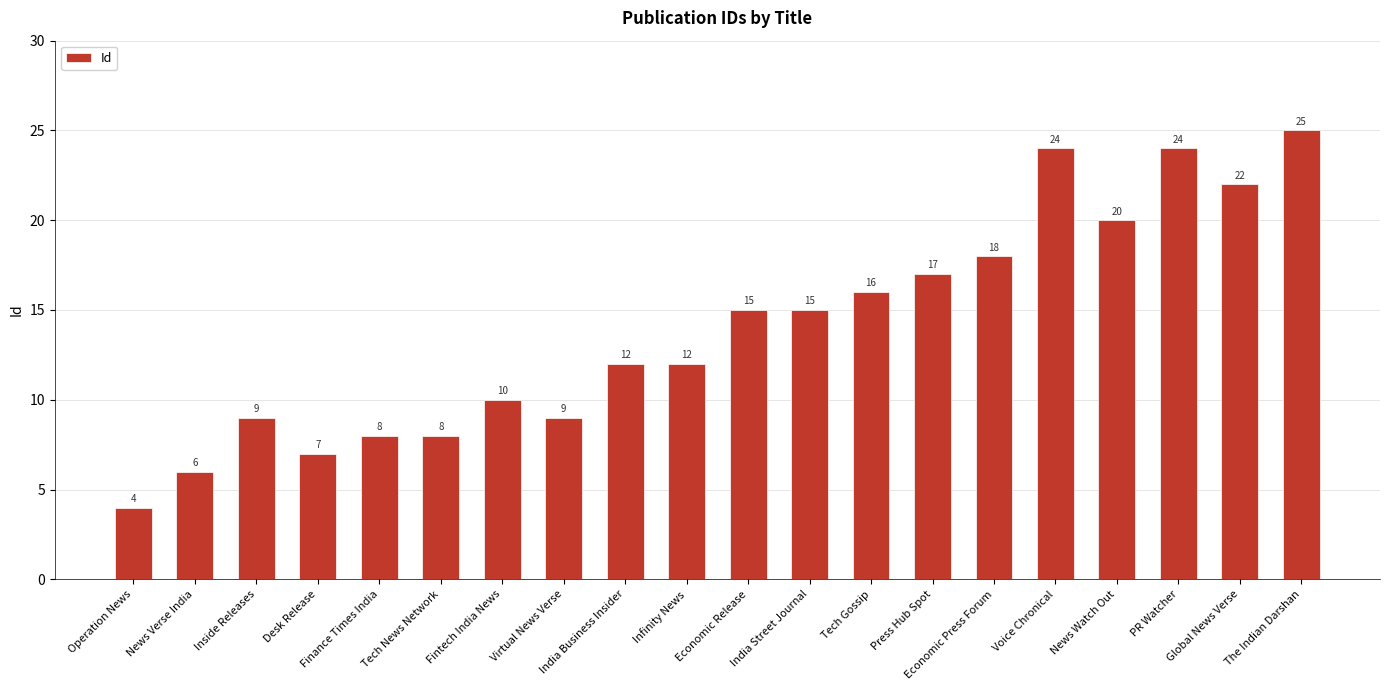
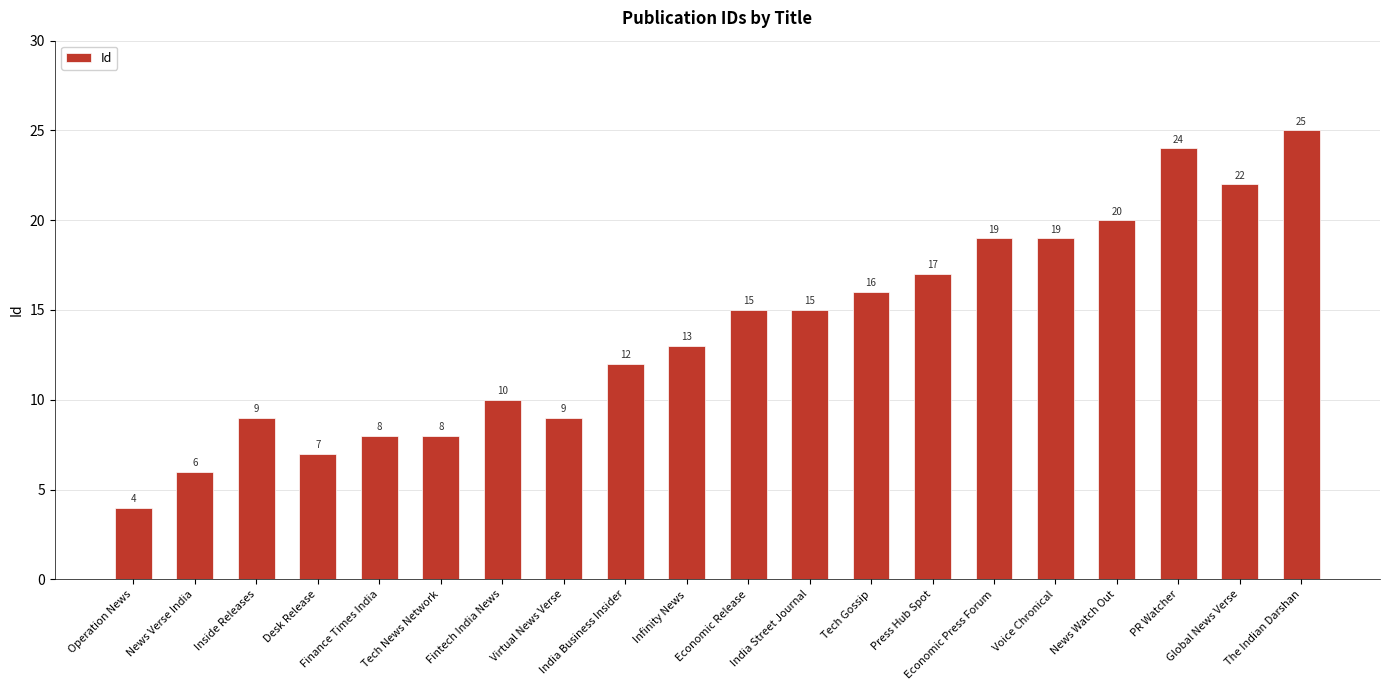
Infinity News: 12 -> 13
Economic Press Forum: 18 -> 19
Voice Chronical: 24 -> 19
